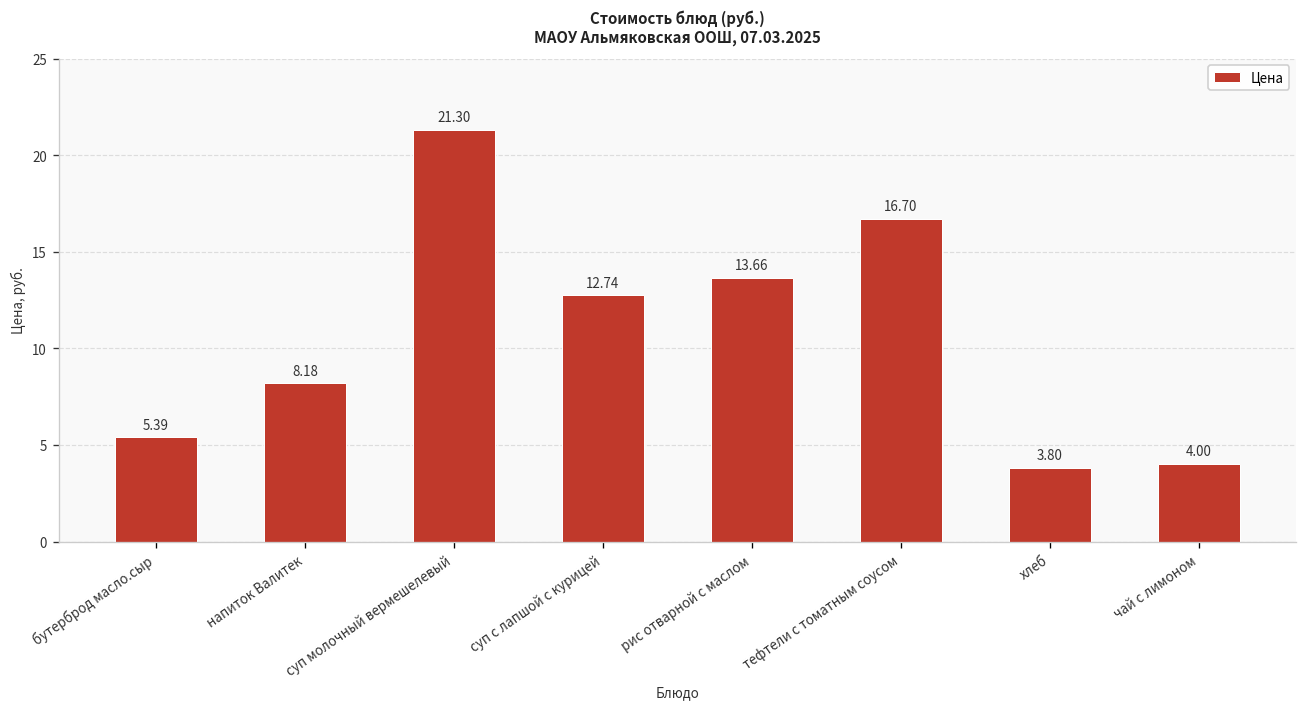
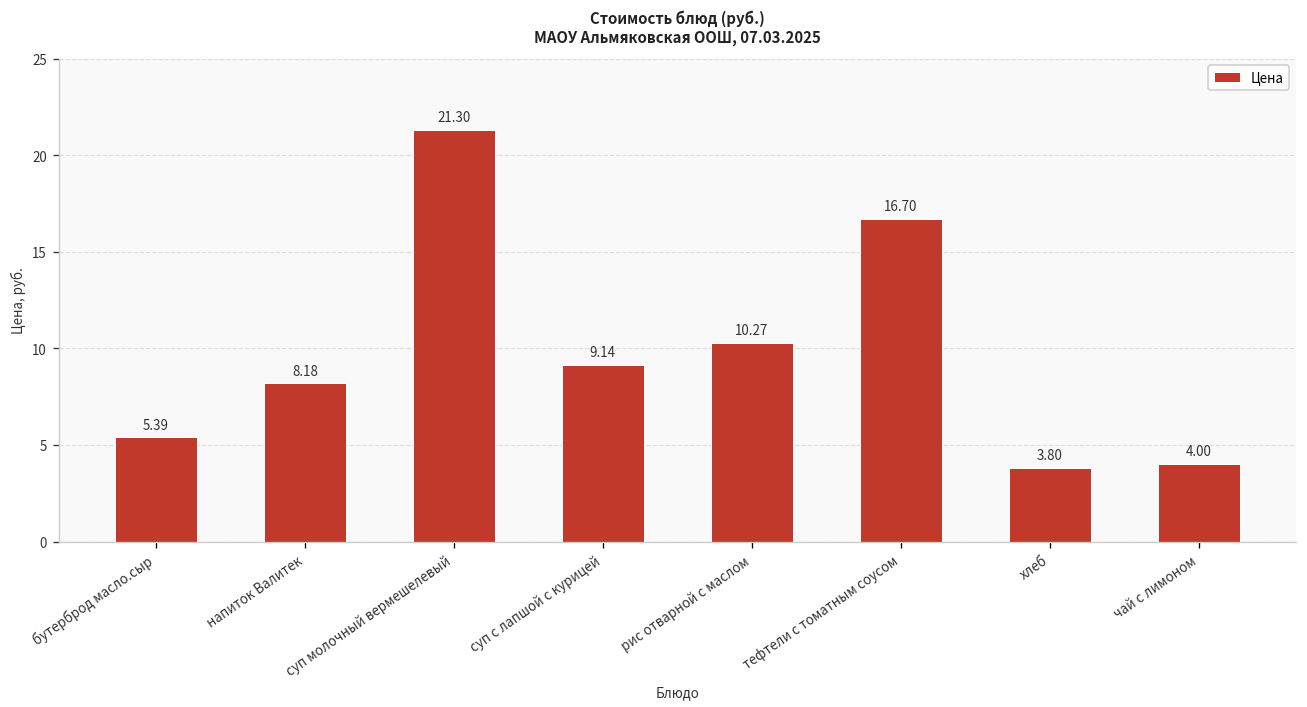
суп с лапшой с курицей: 12.74 -> 9.14
рис отварной с маслом: 13.66 -> 10.27
